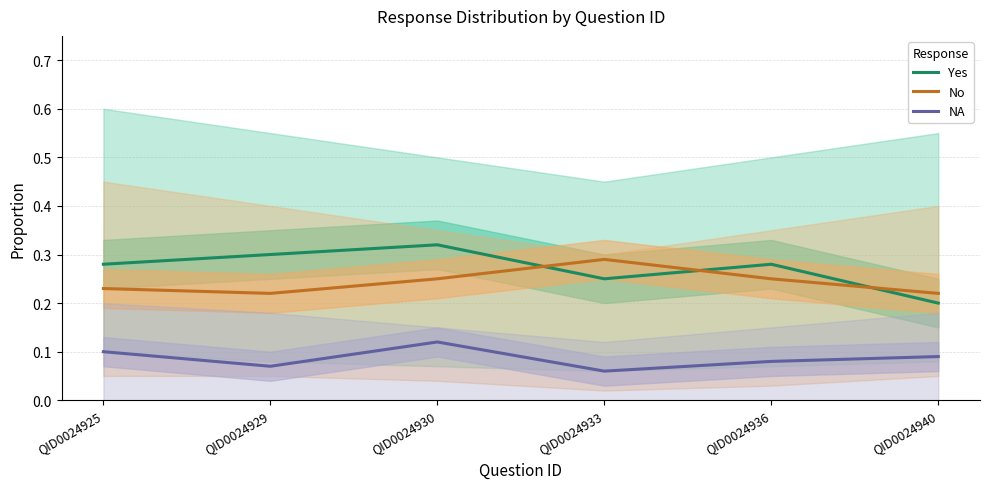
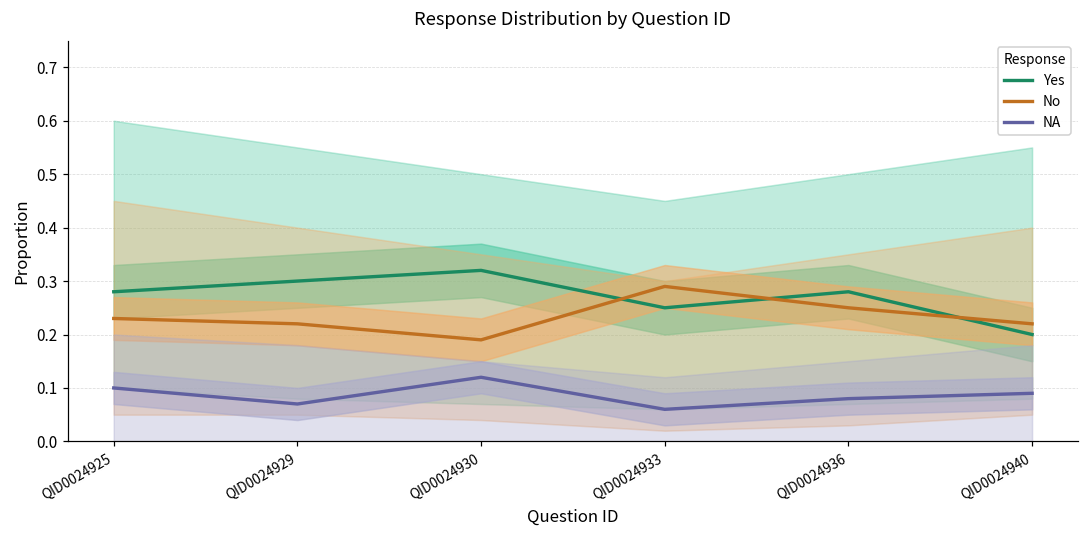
No, QID0024930: 0.25 -> 0.19
